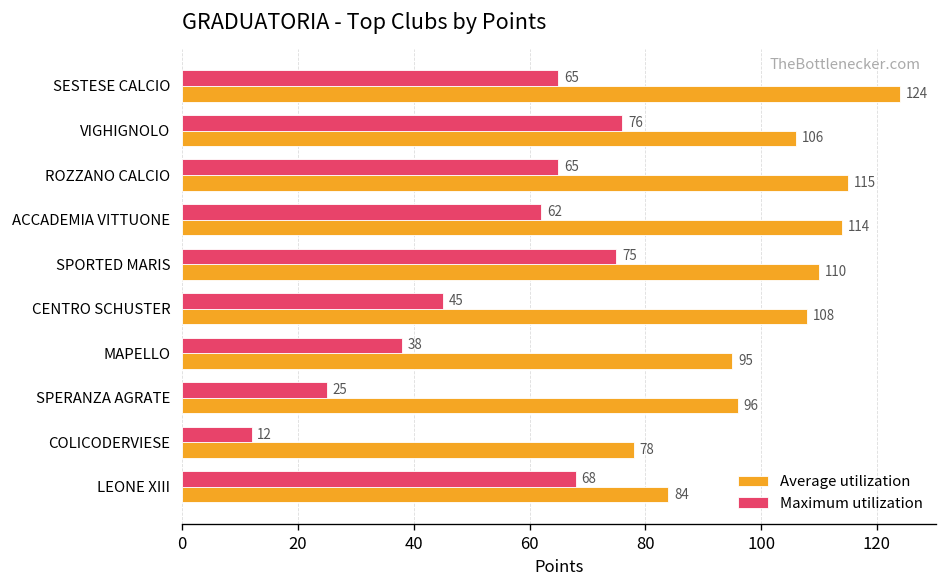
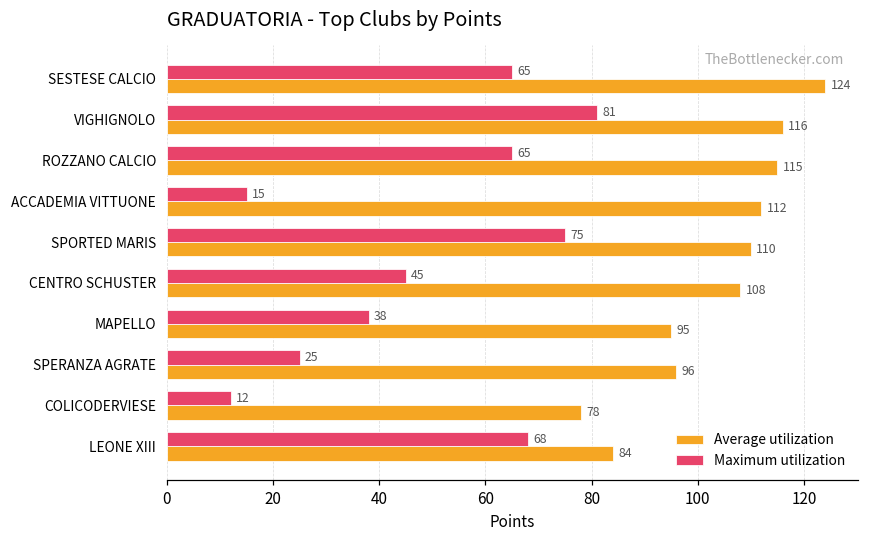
Maximum utilization, VIGHIGNOLO: 76 -> 81
Average utilization, VIGHIGNOLO: 106 -> 116
Maximum utilization, ACCADEMIA VITTUONE: 62 -> 15
Average utilization, ACCADEMIA VITTUONE: 114 -> 112
